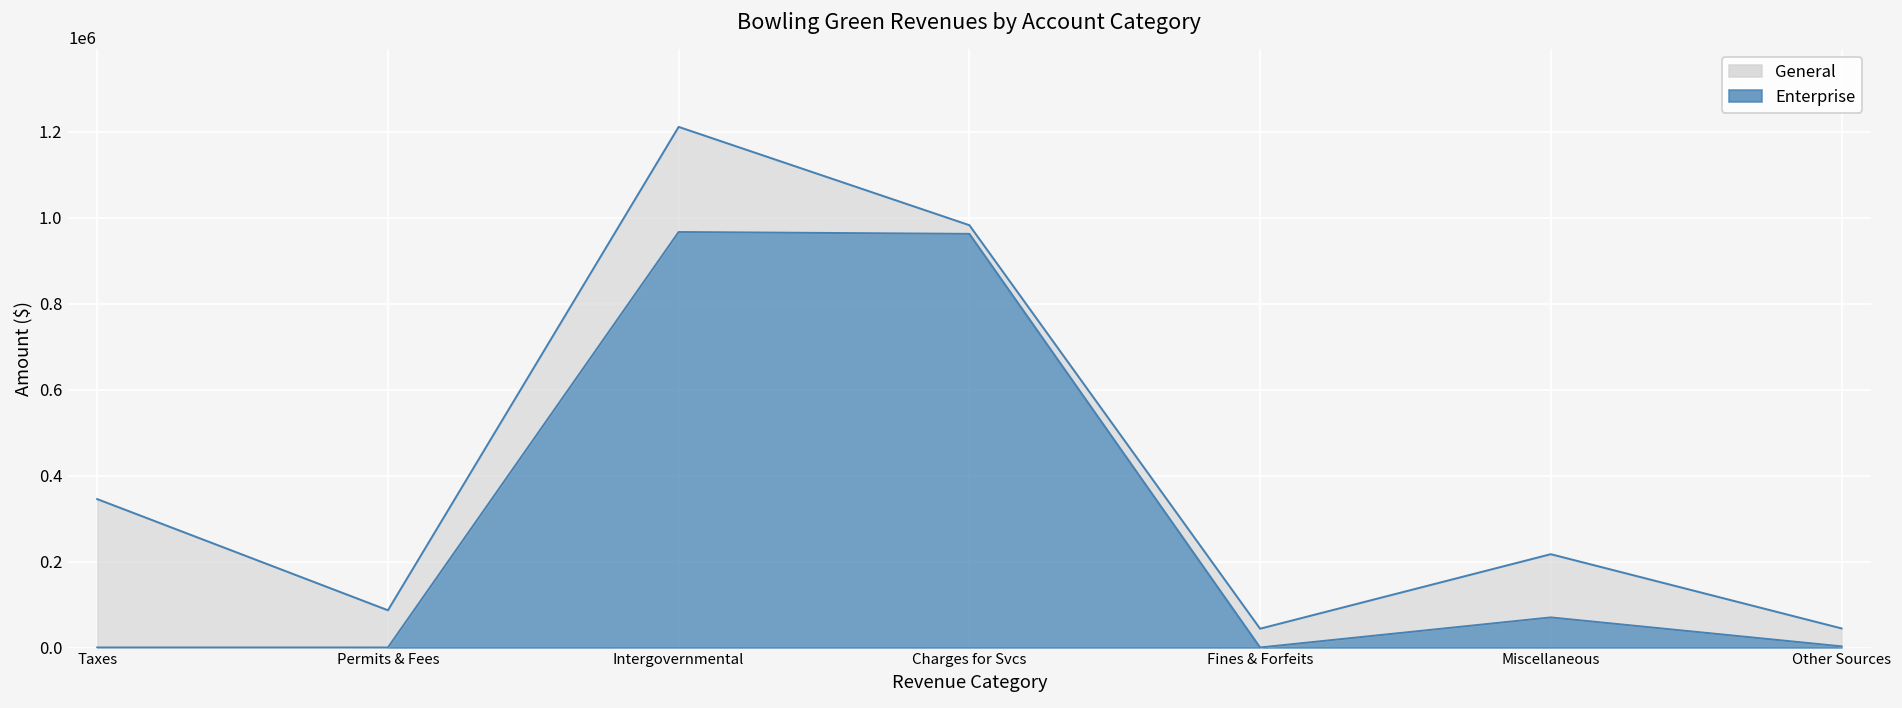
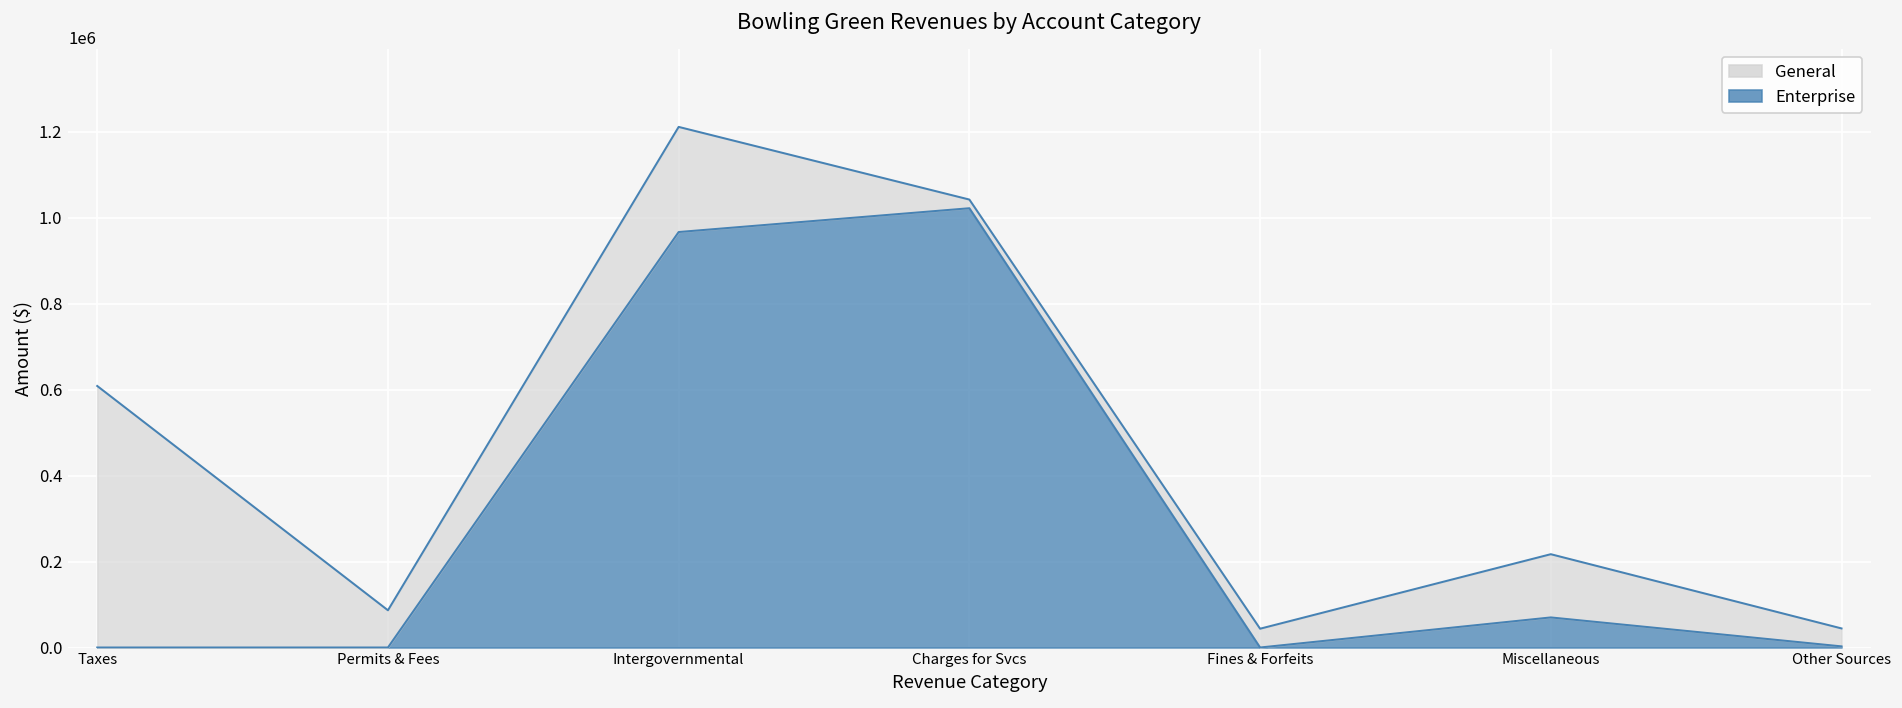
General, Taxes: 350000 -> 610000
Enterprise, Charges for Svcs: 960000 -> 1020000
